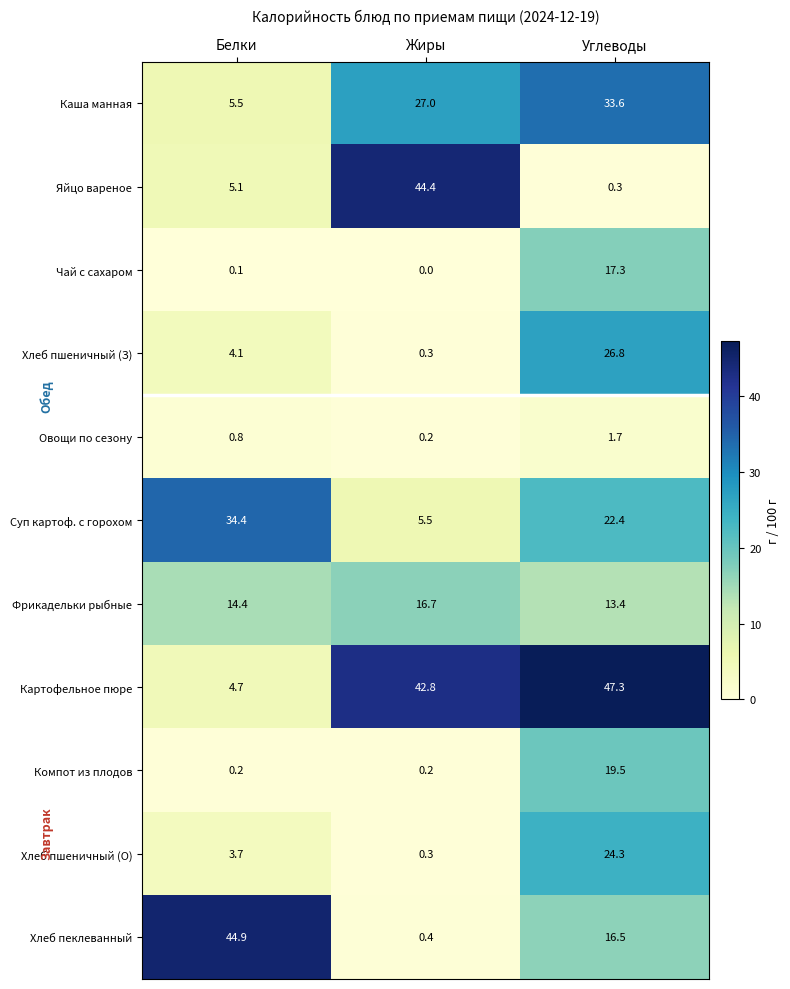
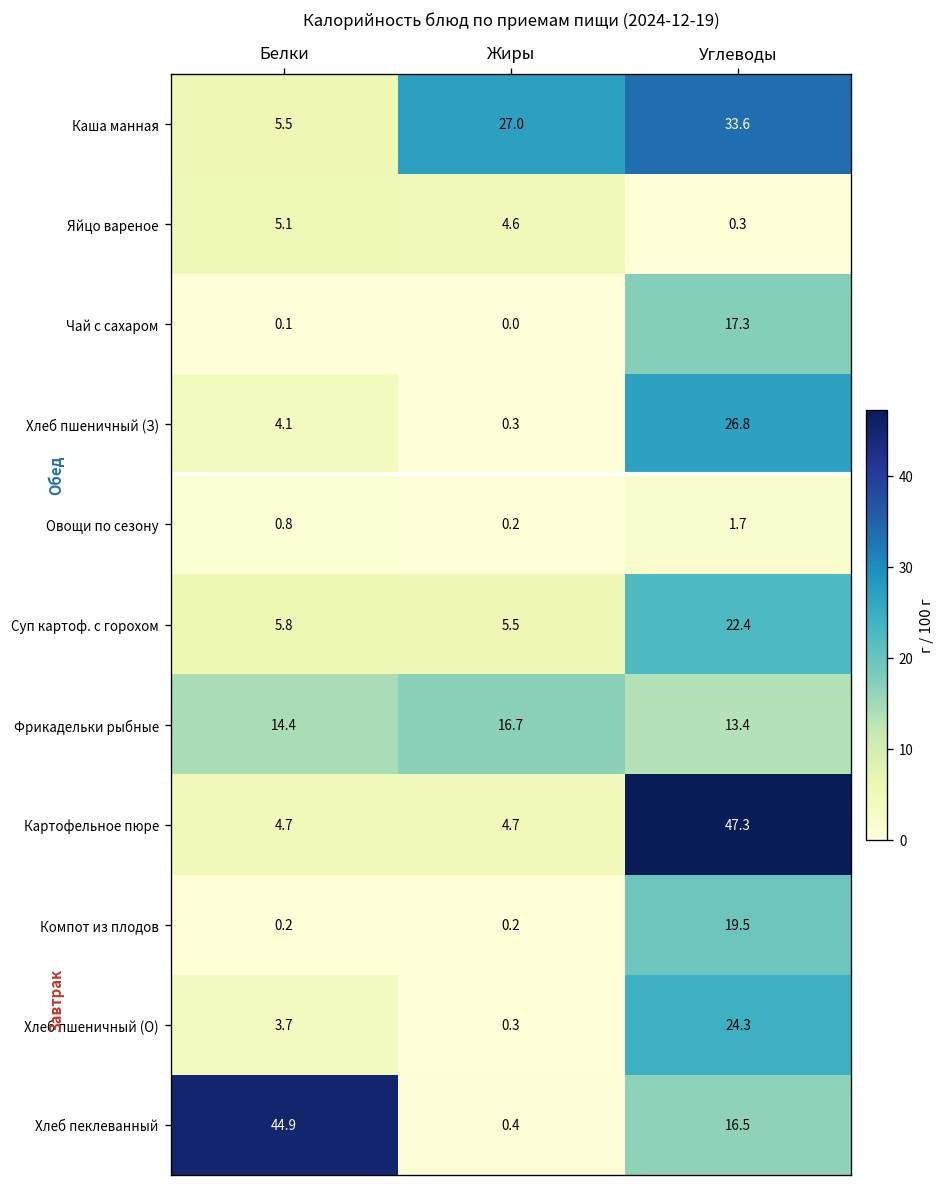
Яйцо вареное, Жиры: 44.4 -> 4.6
Суп картоф. с горохом, Белки: 34.4 -> 5.8
Картофельное пюре, Жиры: 42.8 -> 4.7
